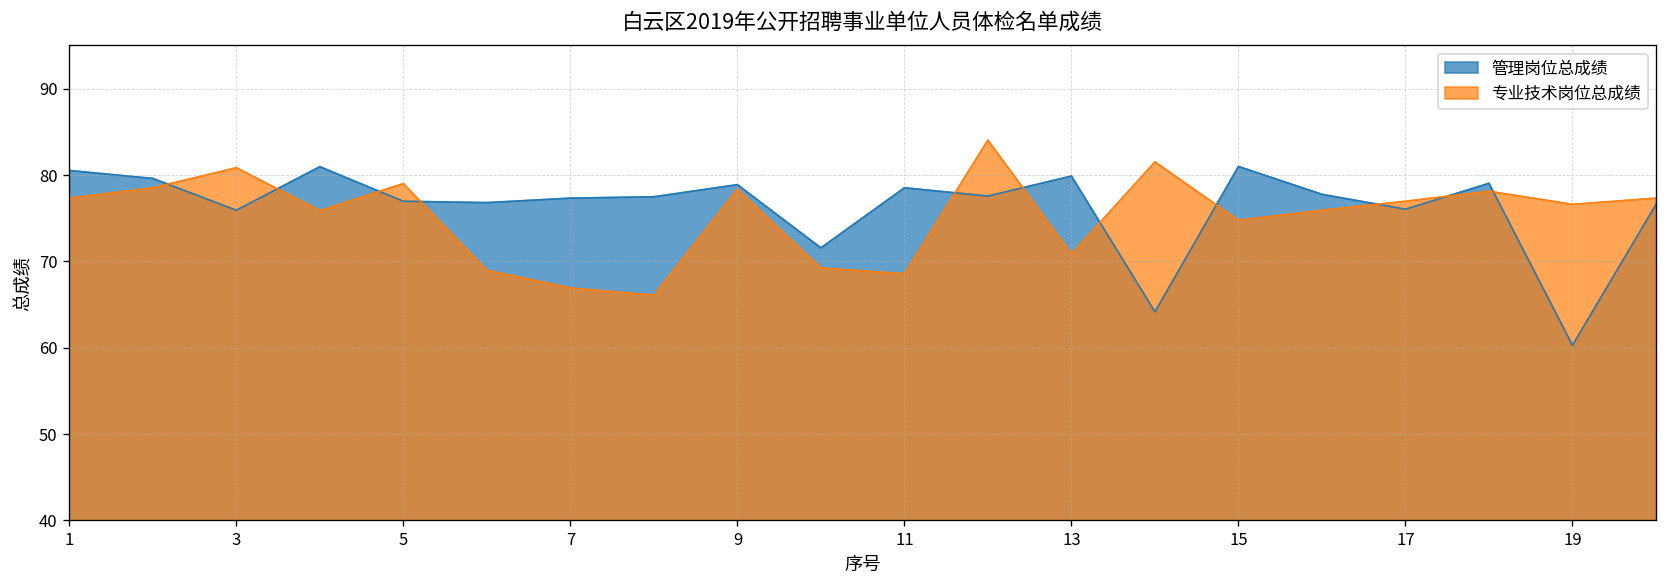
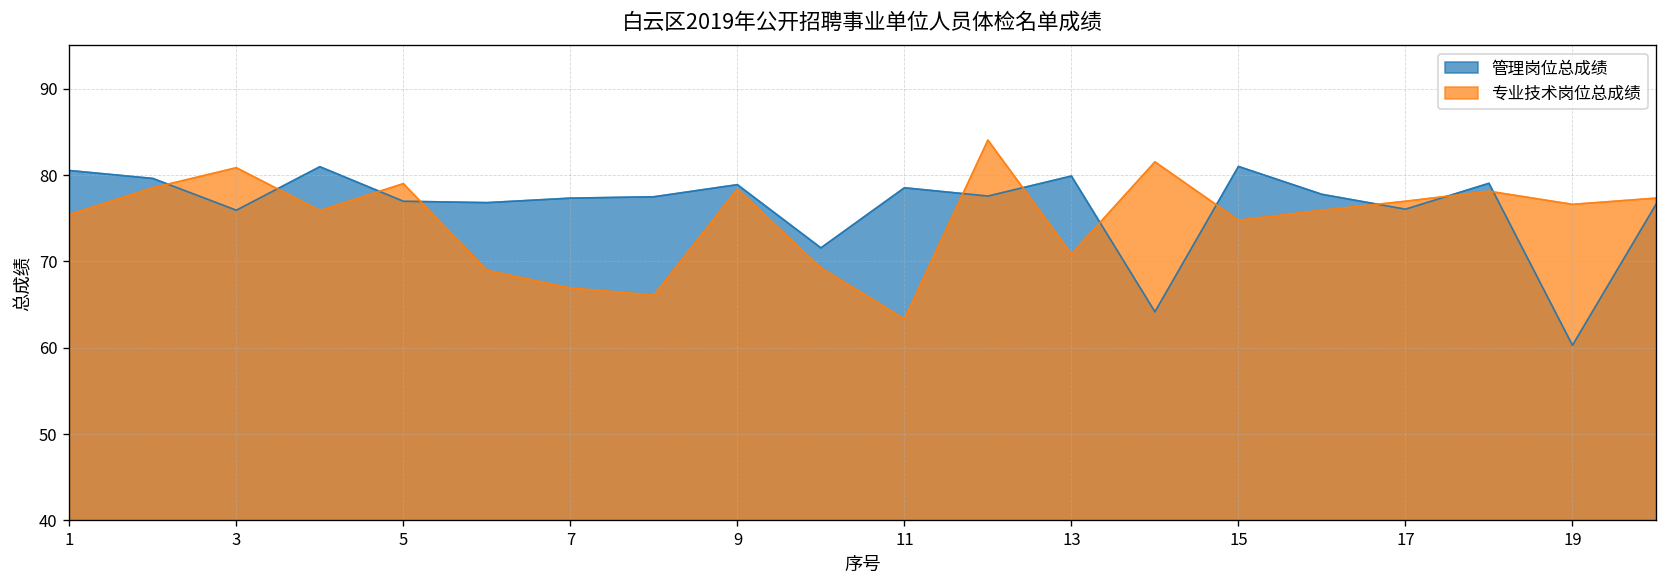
专业技术岗位总成绩, 1: 77 -> 75
专业技术岗位总成绩, 11: 69 -> 63
